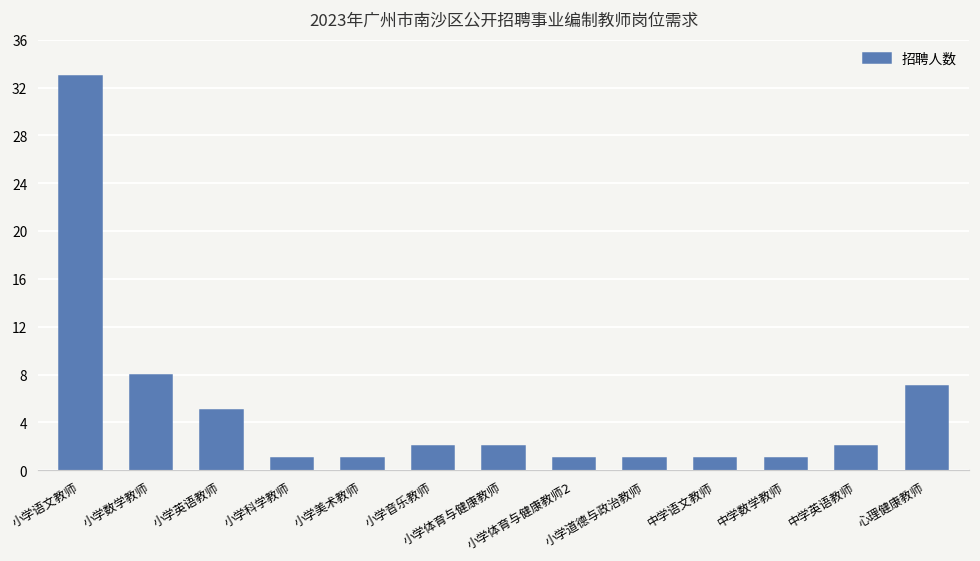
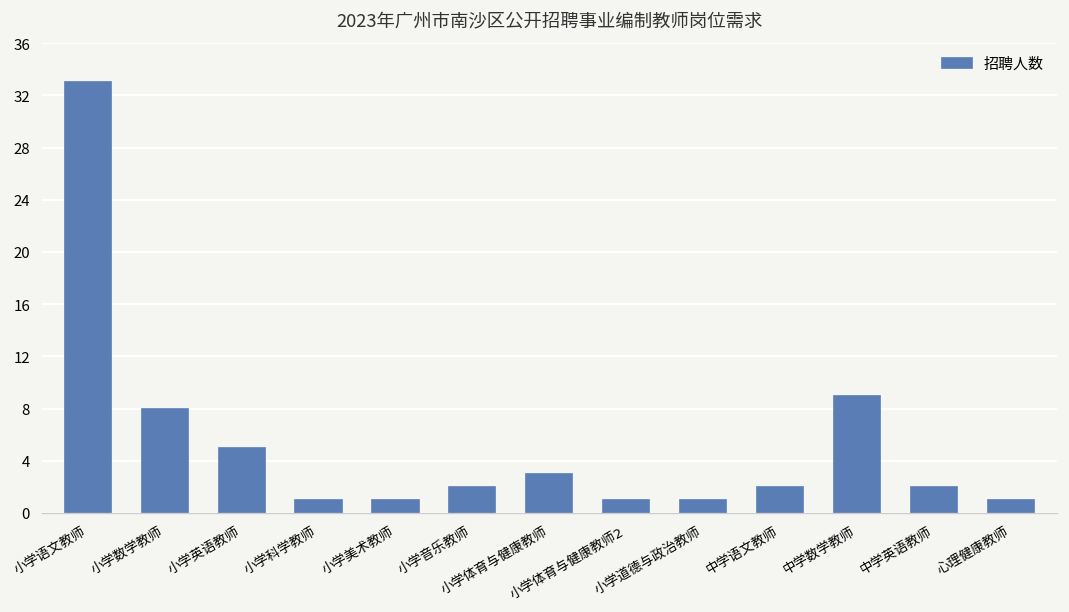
小学体育与健康教师: 2 -> 3
中学语文教师: 1 -> 2
中学数学教师: 1 -> 9
心理健康教师: 7 -> 1
